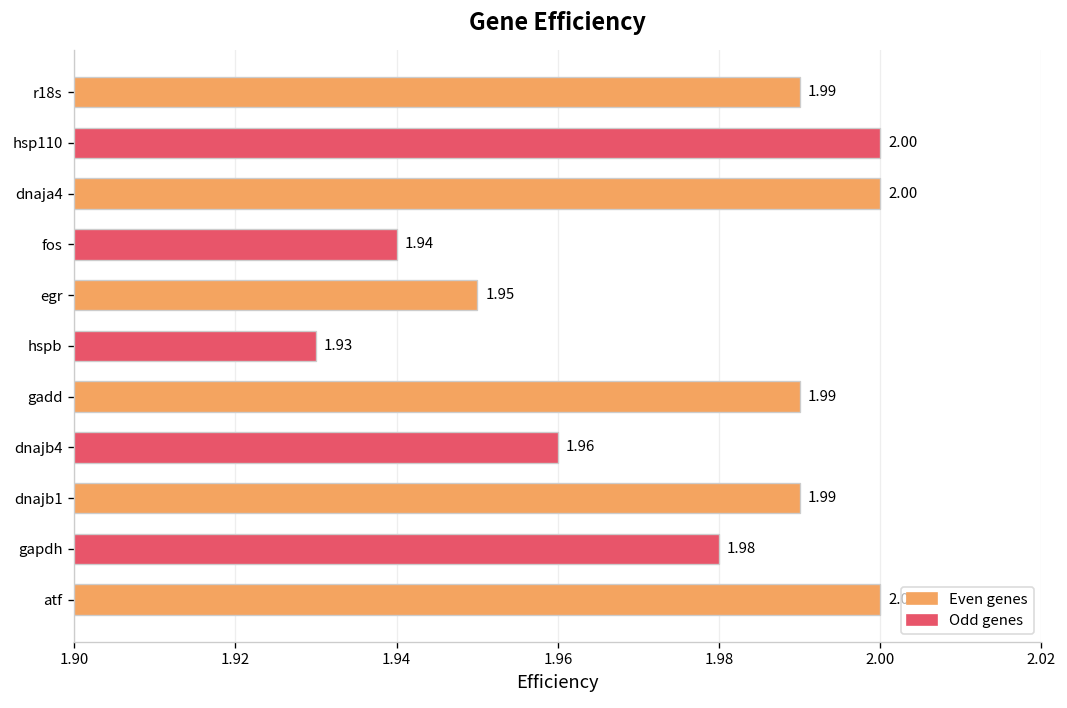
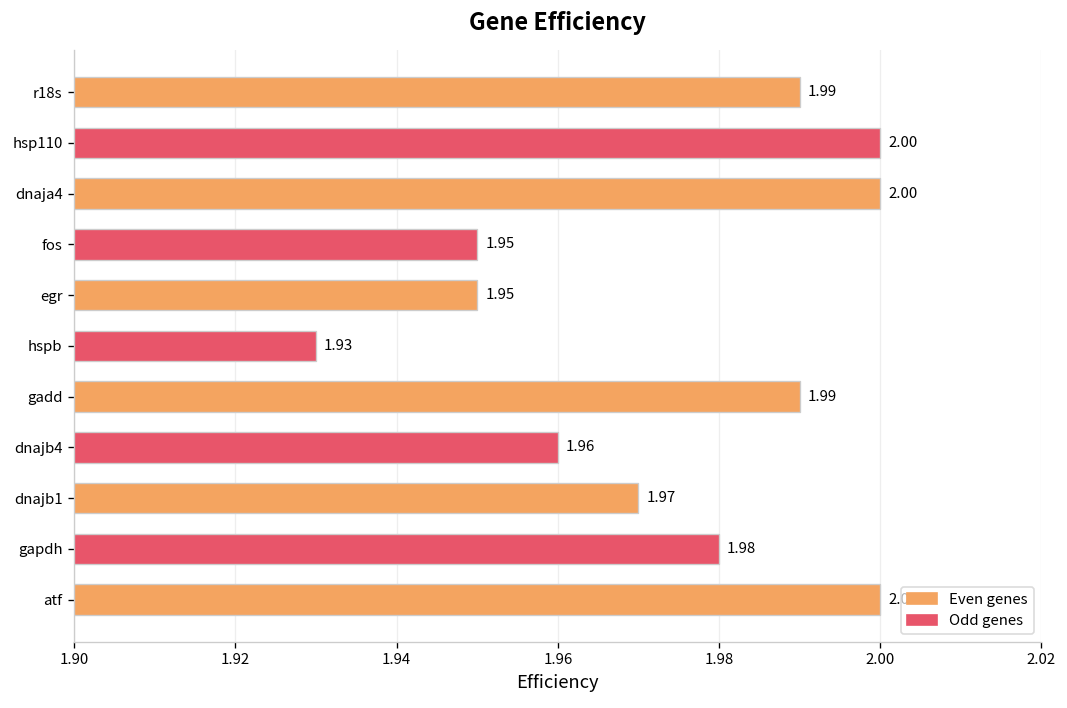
fos: 1.94 -> 1.95
dnajb1: 1.99 -> 1.97
